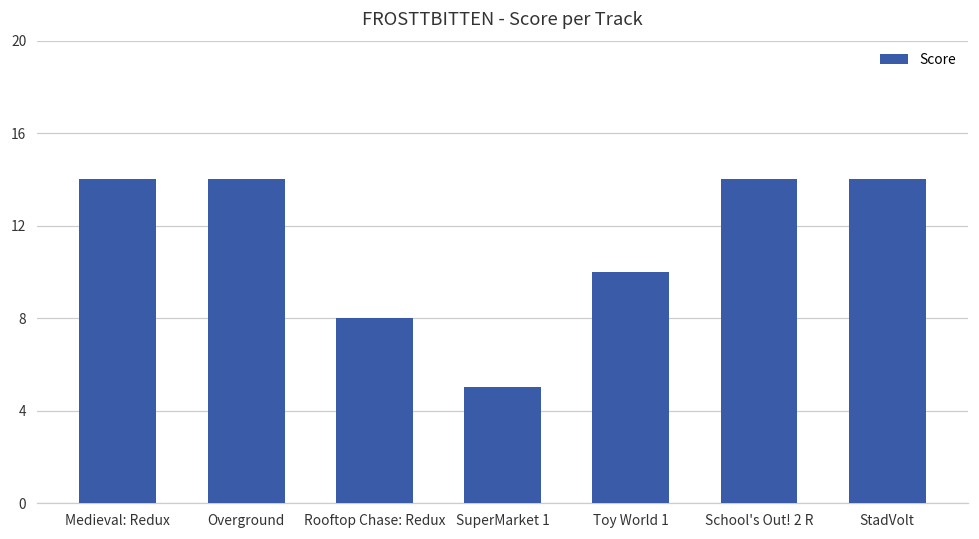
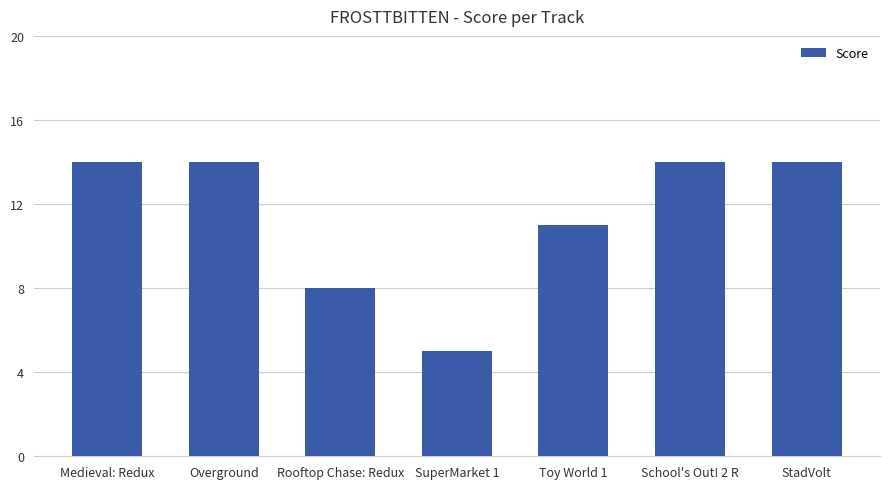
Toy World 1: 10 -> 11
